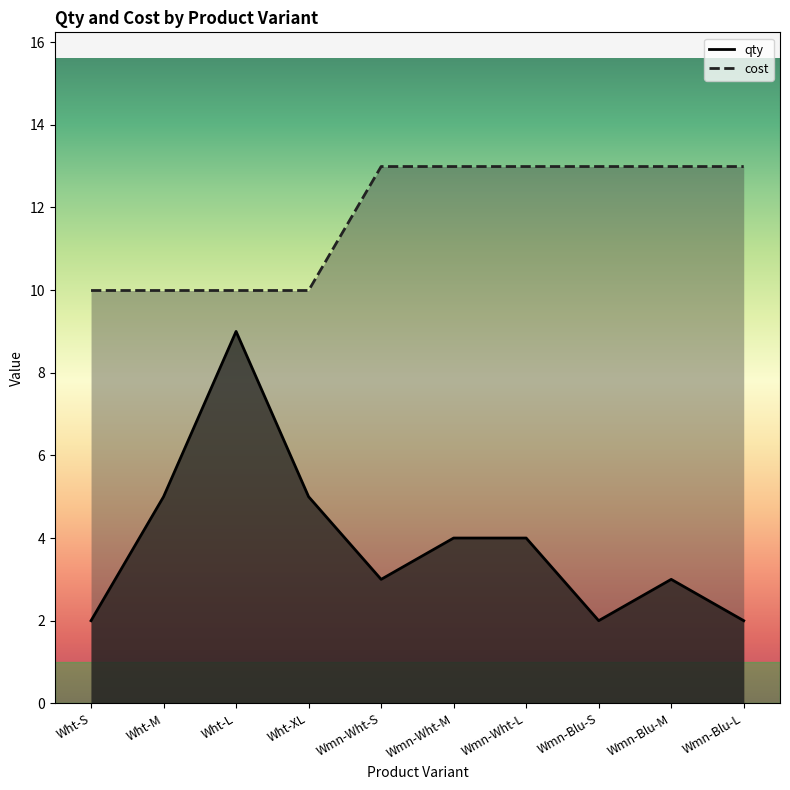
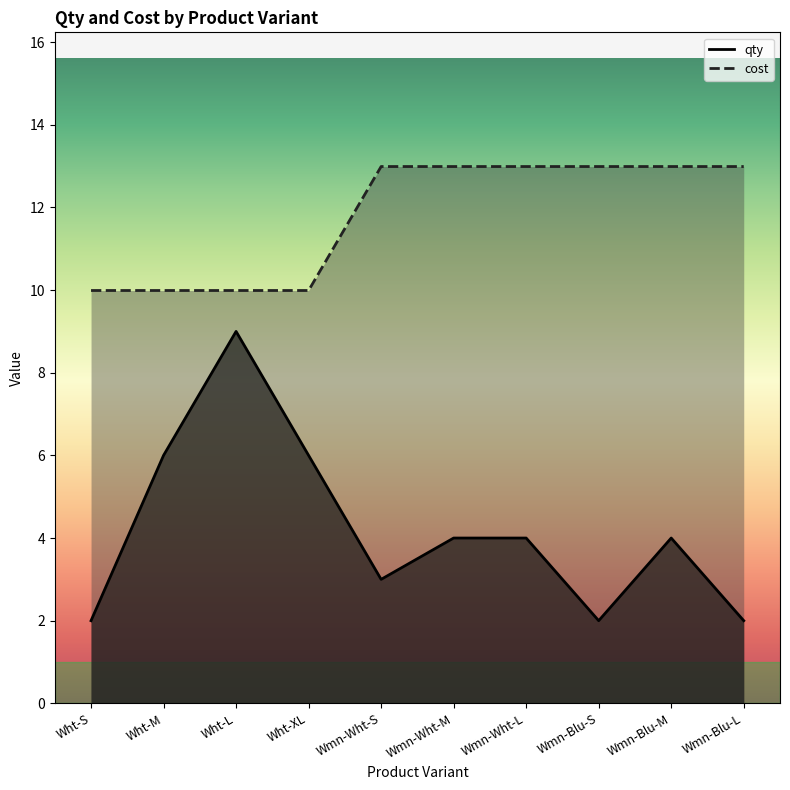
qty, Wht-M: 5 -> 6
qty, Wht-XL: 5 -> 6
qty, Wmn-Blu-M: 3 -> 4
